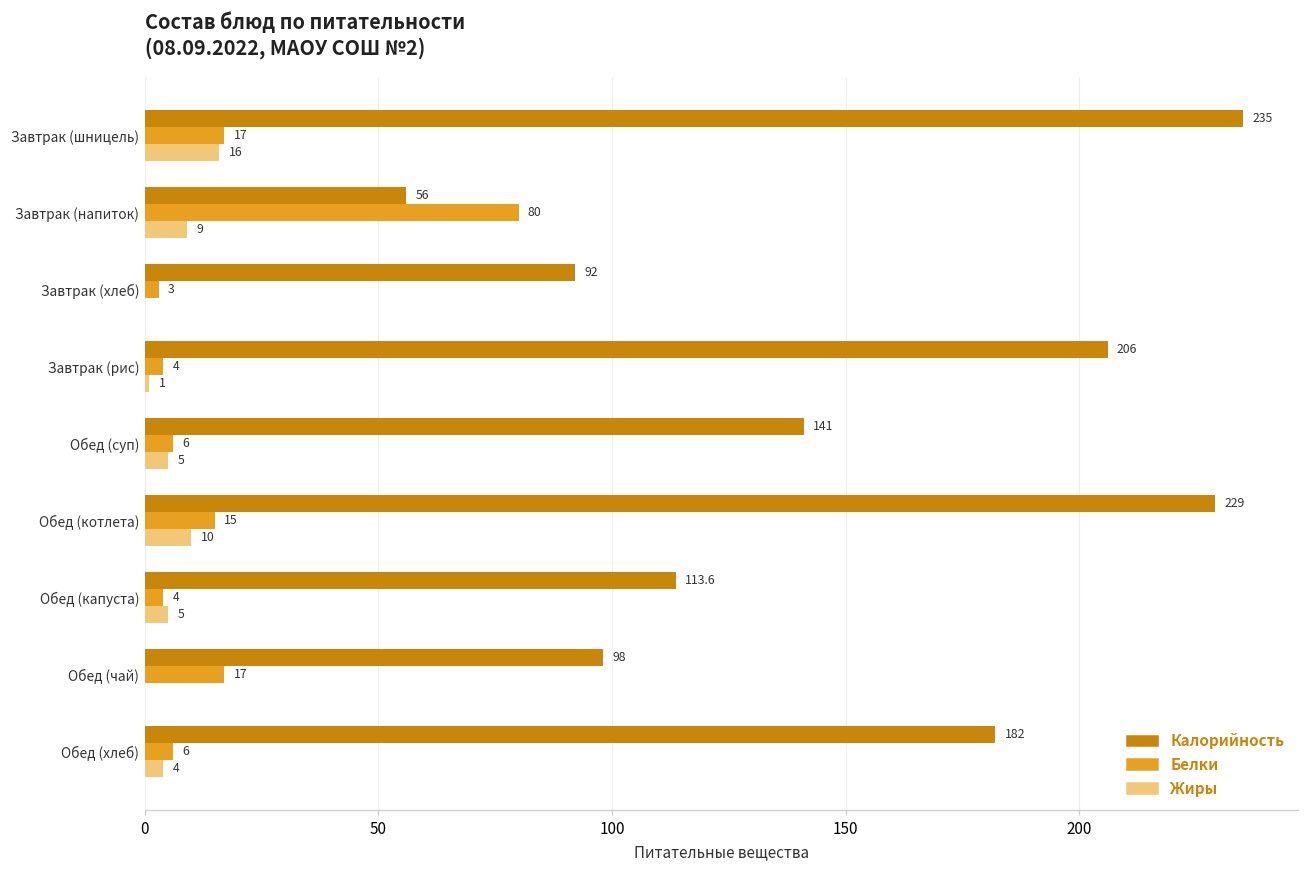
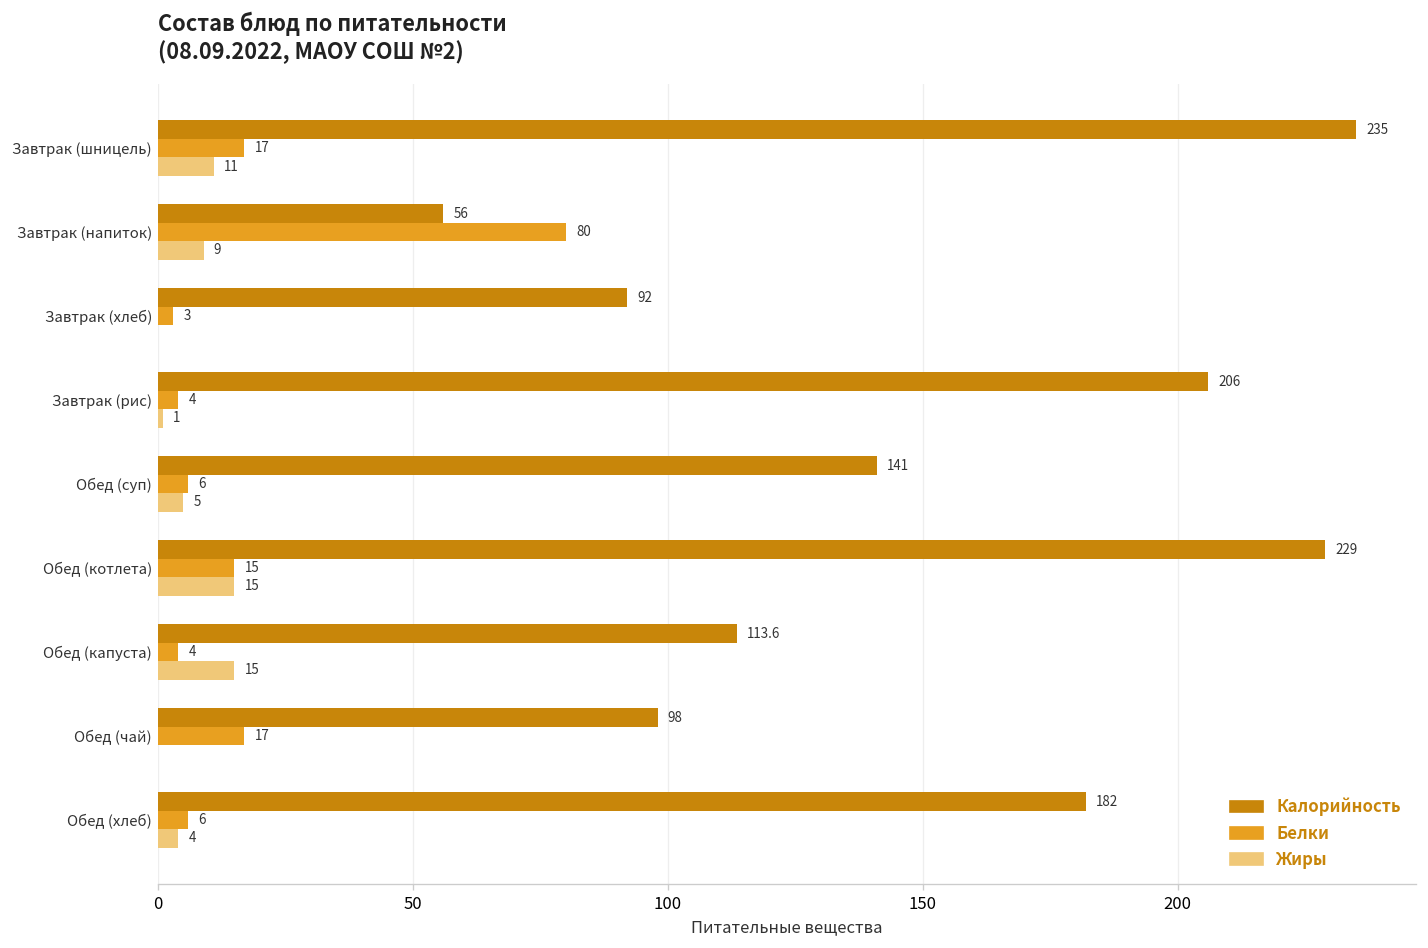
Жиры, Завтрак (шницель): 16 -> 11
Жиры, Обед (котлета): 10 -> 15
Жиры, Обед (капуста): 5 -> 15
